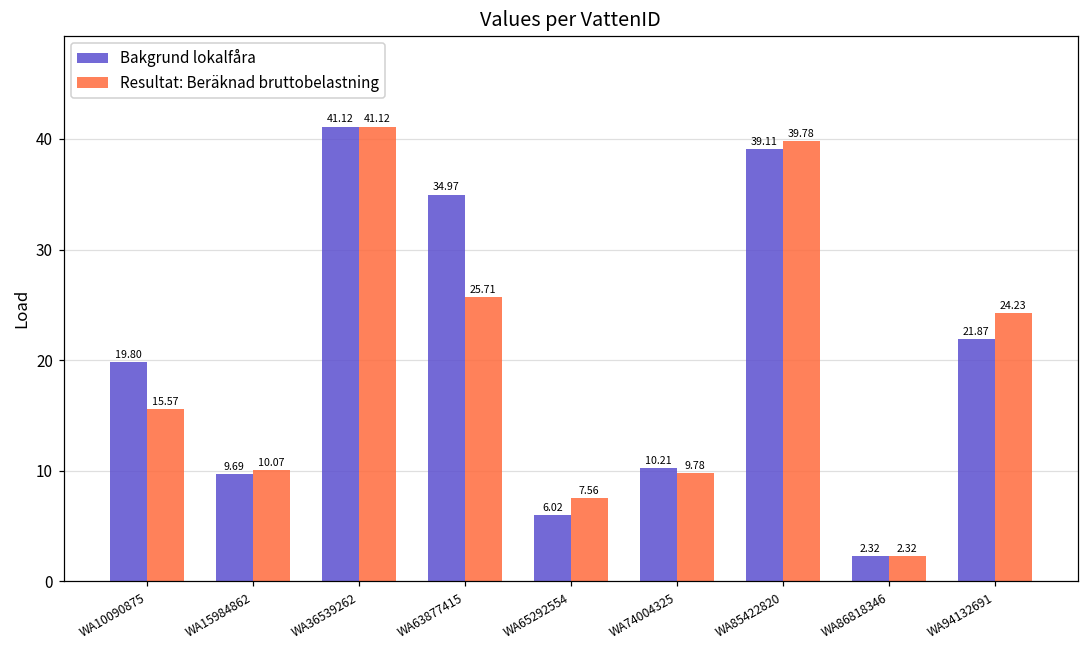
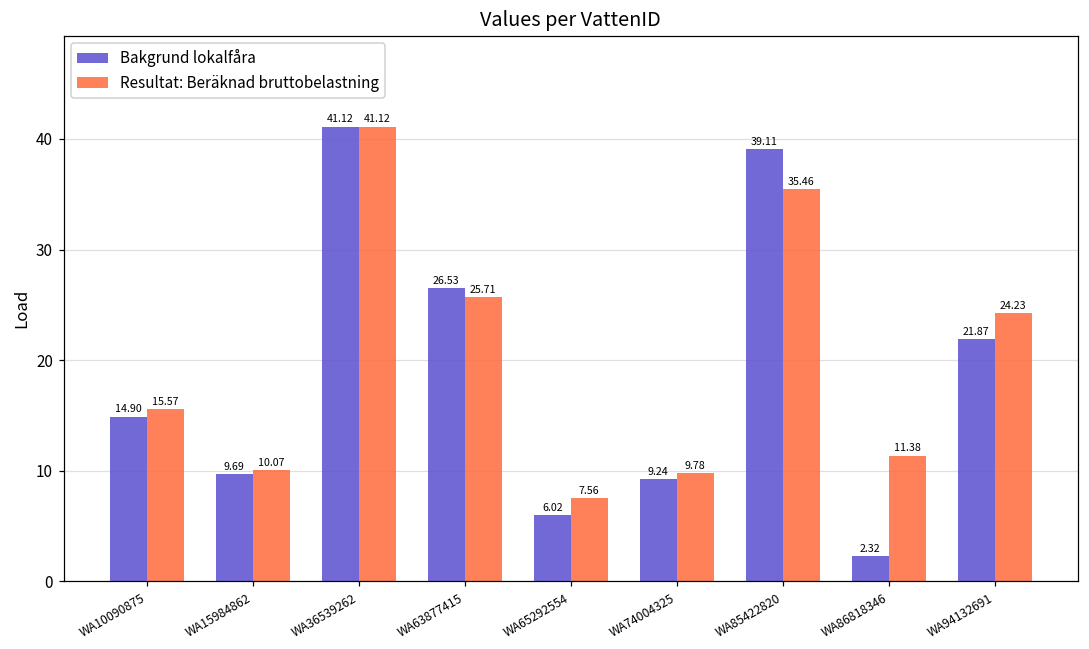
Bakgrund lokalfåra, WA10090875: 19.80 -> 14.90
Bakgrund lokalfåra, WA63877415: 34.97 -> 26.53
Bakgrund lokalfåra, WA74004325: 10.21 -> 9.24
Resultat: Beräknad bruttobelastning, WA85422820: 39.78 -> 35.46
Resultat: Beräknad bruttobelastning, WA86818346: 2.32 -> 11.38
